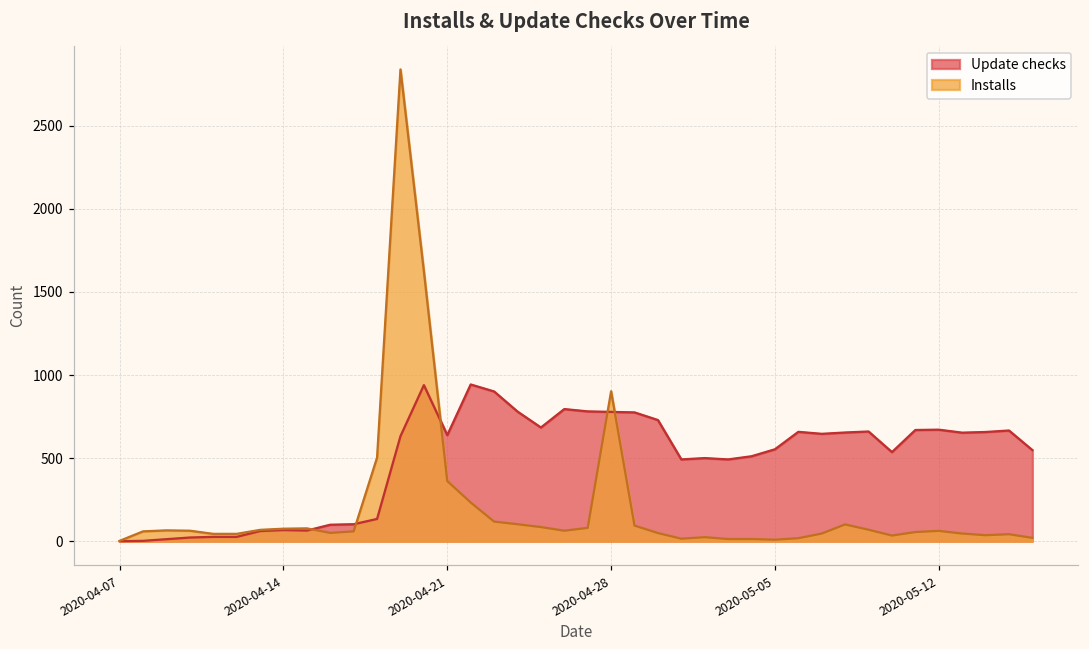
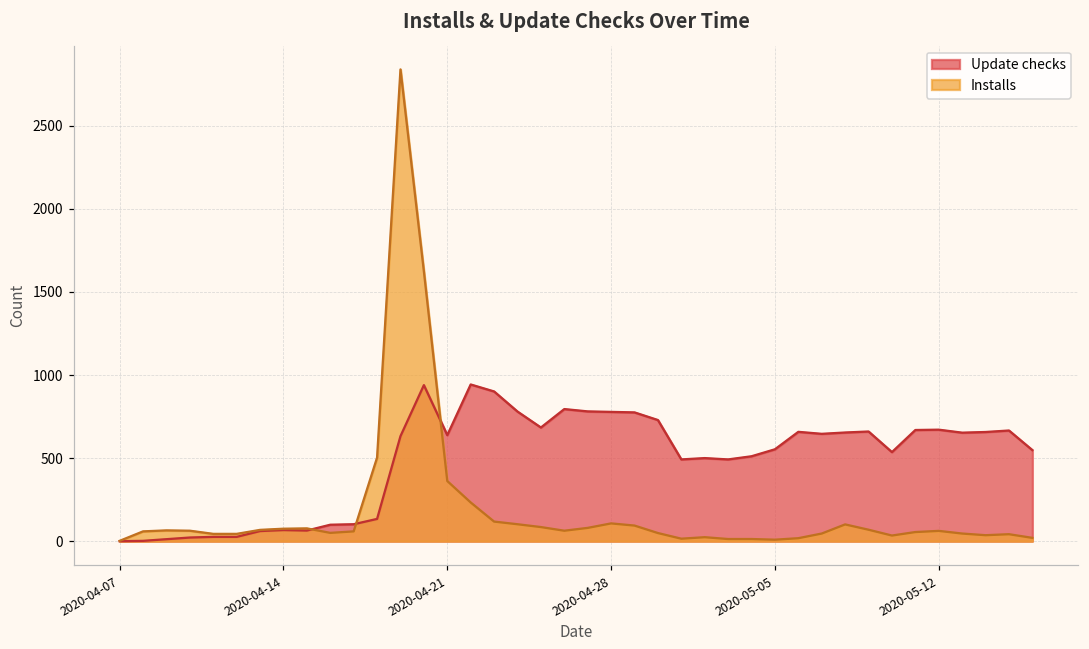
Installs, 2020-04-28: 900 -> 110
